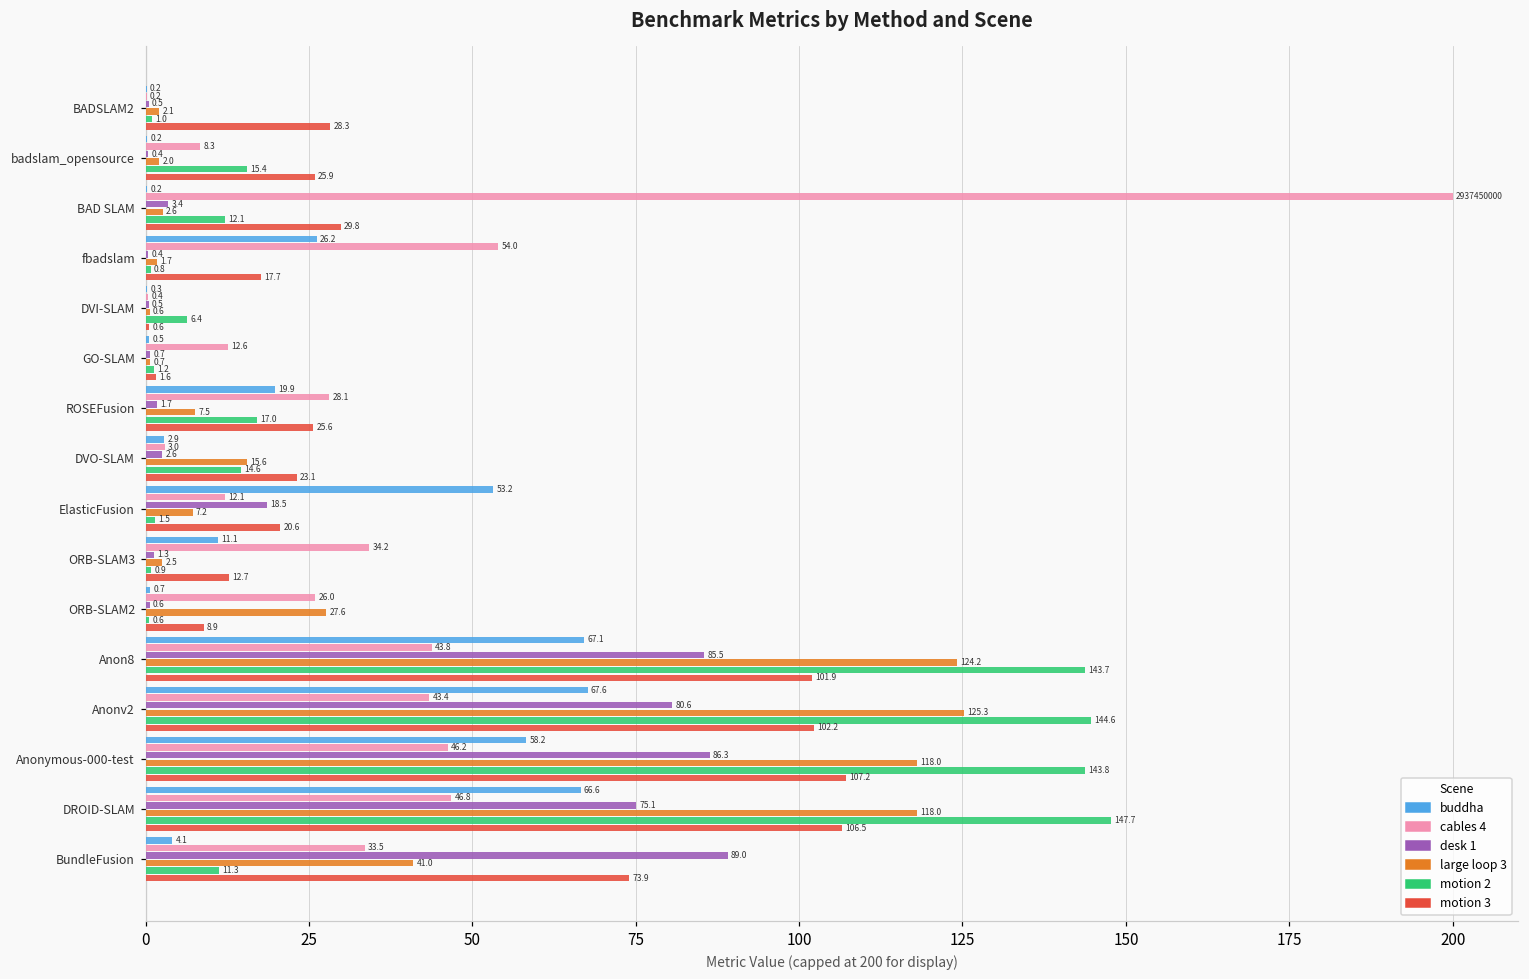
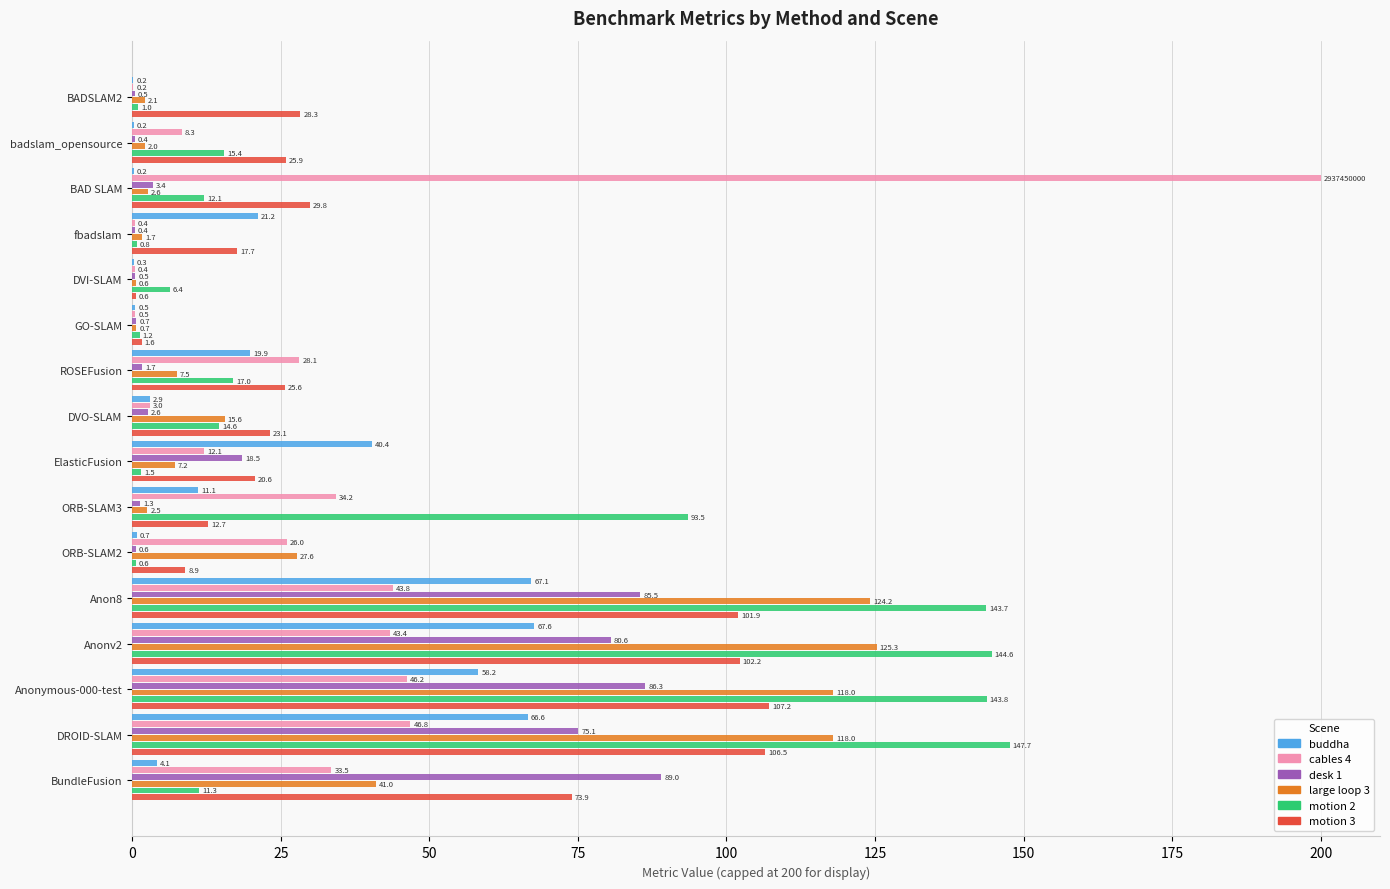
buddha, fbadslam: 26.2 -> 21.2
cables 4, fbadslam: 54.0 -> 0.4
cables 4, GO-SLAM: 12.6 -> 0.5
buddha, ElasticFusion: 53.2 -> 40.4
motion 2, ORB-SLAM3: 0.9 -> 93.5
